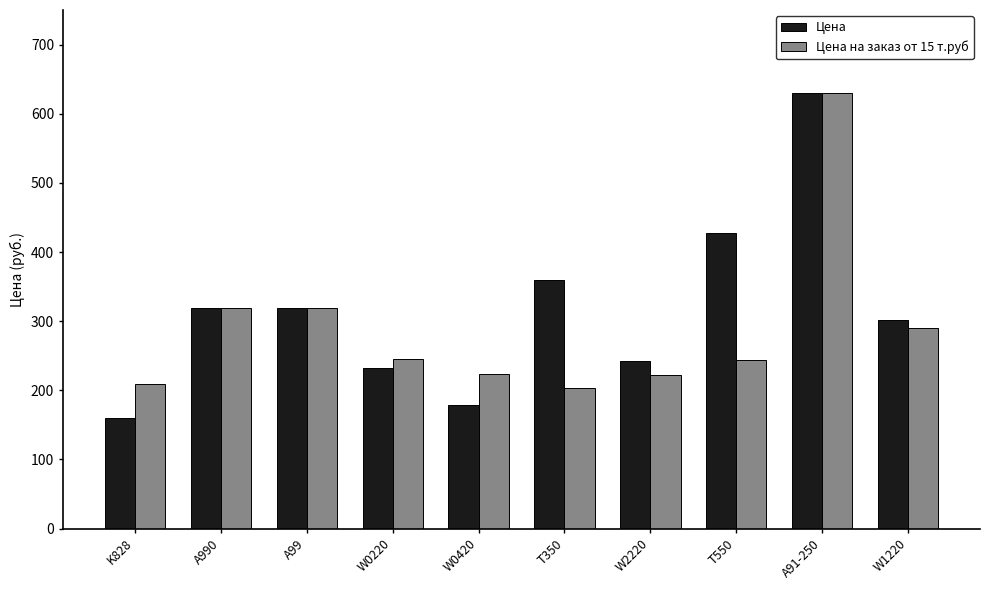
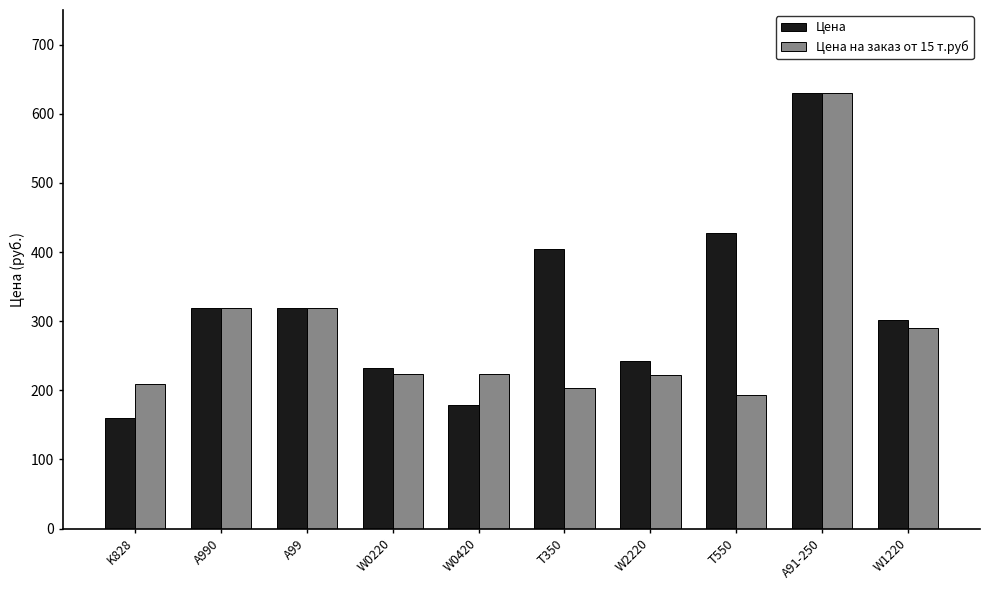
Цена на заказ от 15 т.руб, W0220: 250 -> 220
Цена, T350: 360 -> 410
Цена на заказ от 15 т.руб, T550: 240 -> 190
